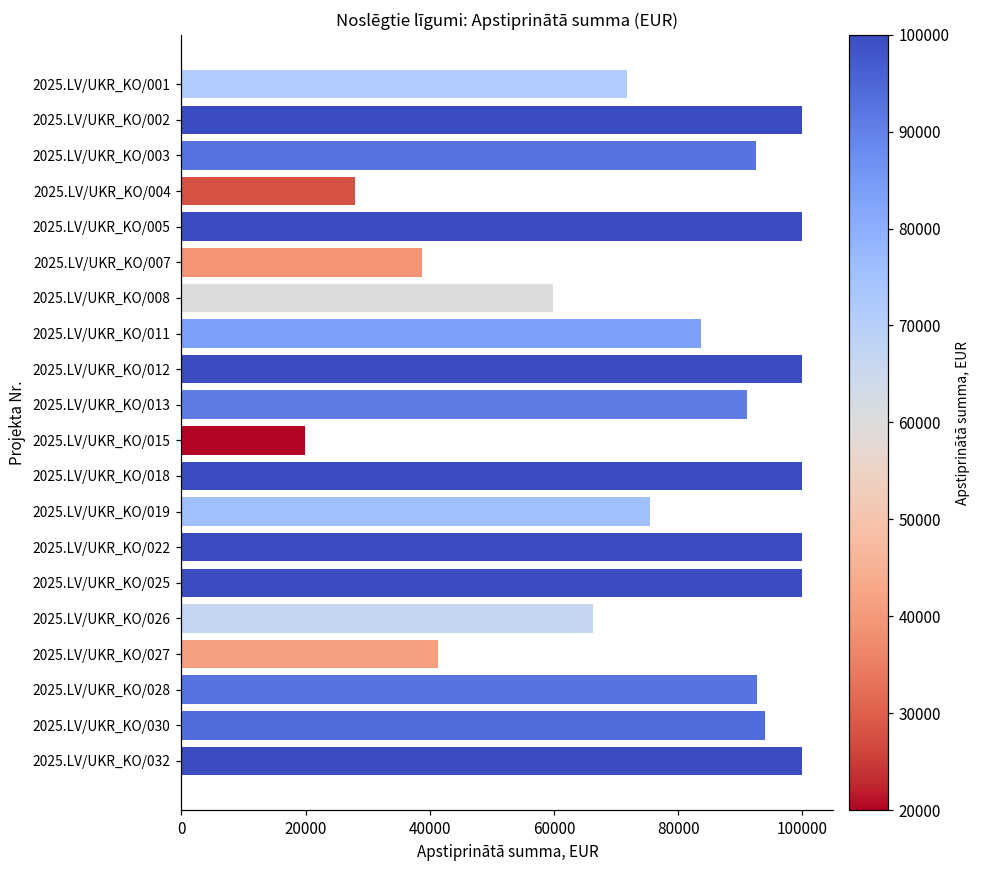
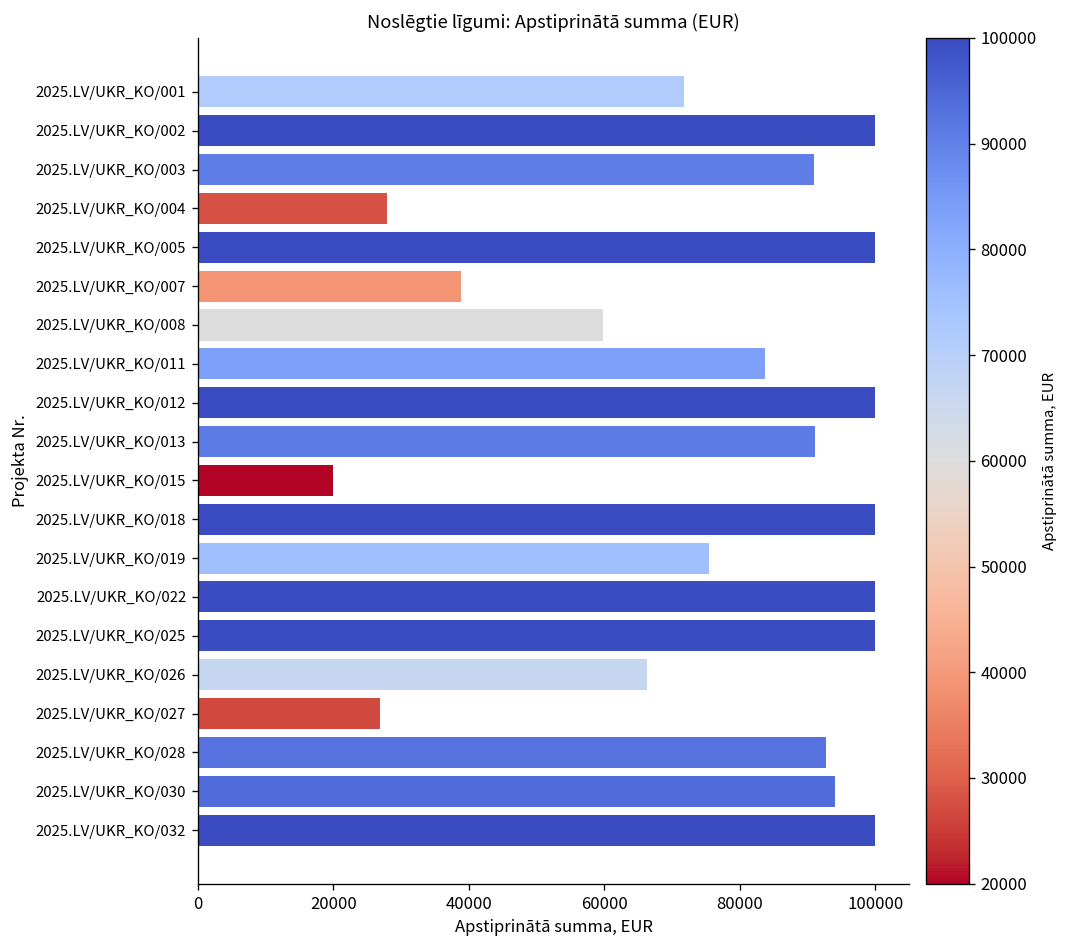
2025.LV/UKR_KO/003: 93000 -> 91000
2025.LV/UKR_KO/027: 41000 -> 27000
